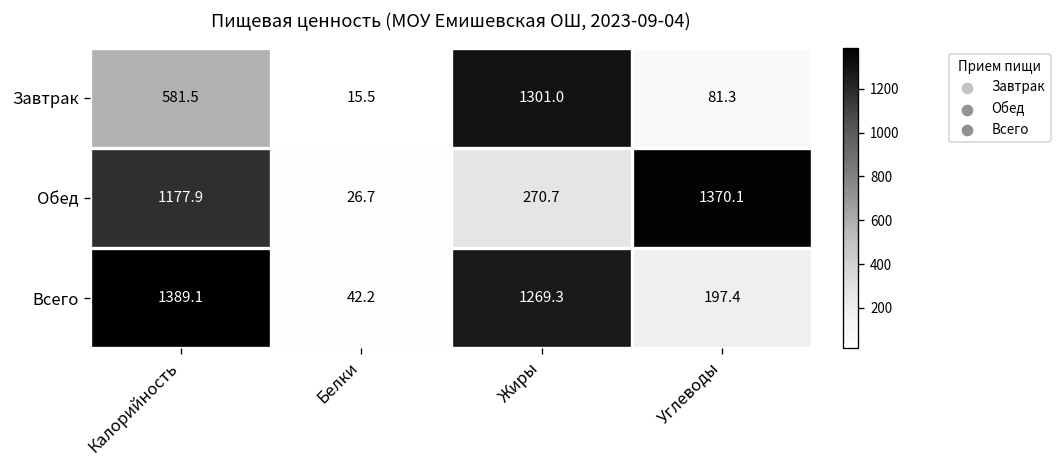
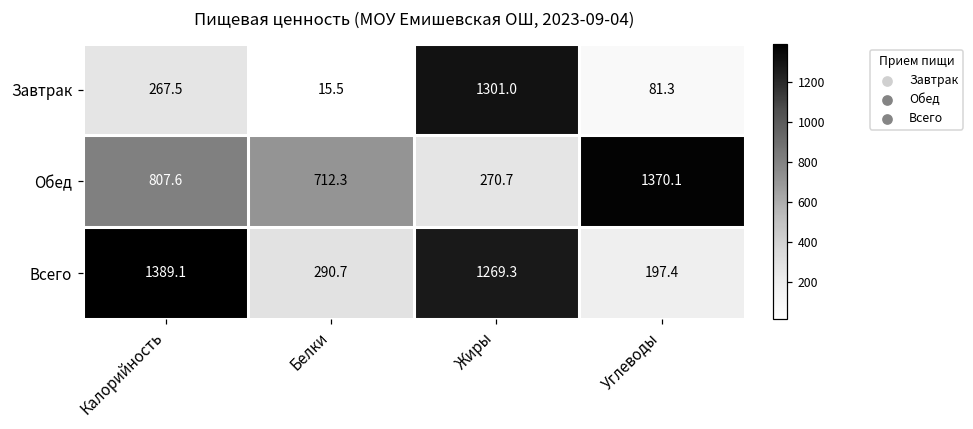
Завтрак, Калорийность: 581.5 -> 267.5
Обед, Калорийность: 1177.9 -> 807.6
Обед, Белки: 26.7 -> 712.3
Всего, Белки: 42.2 -> 290.7
